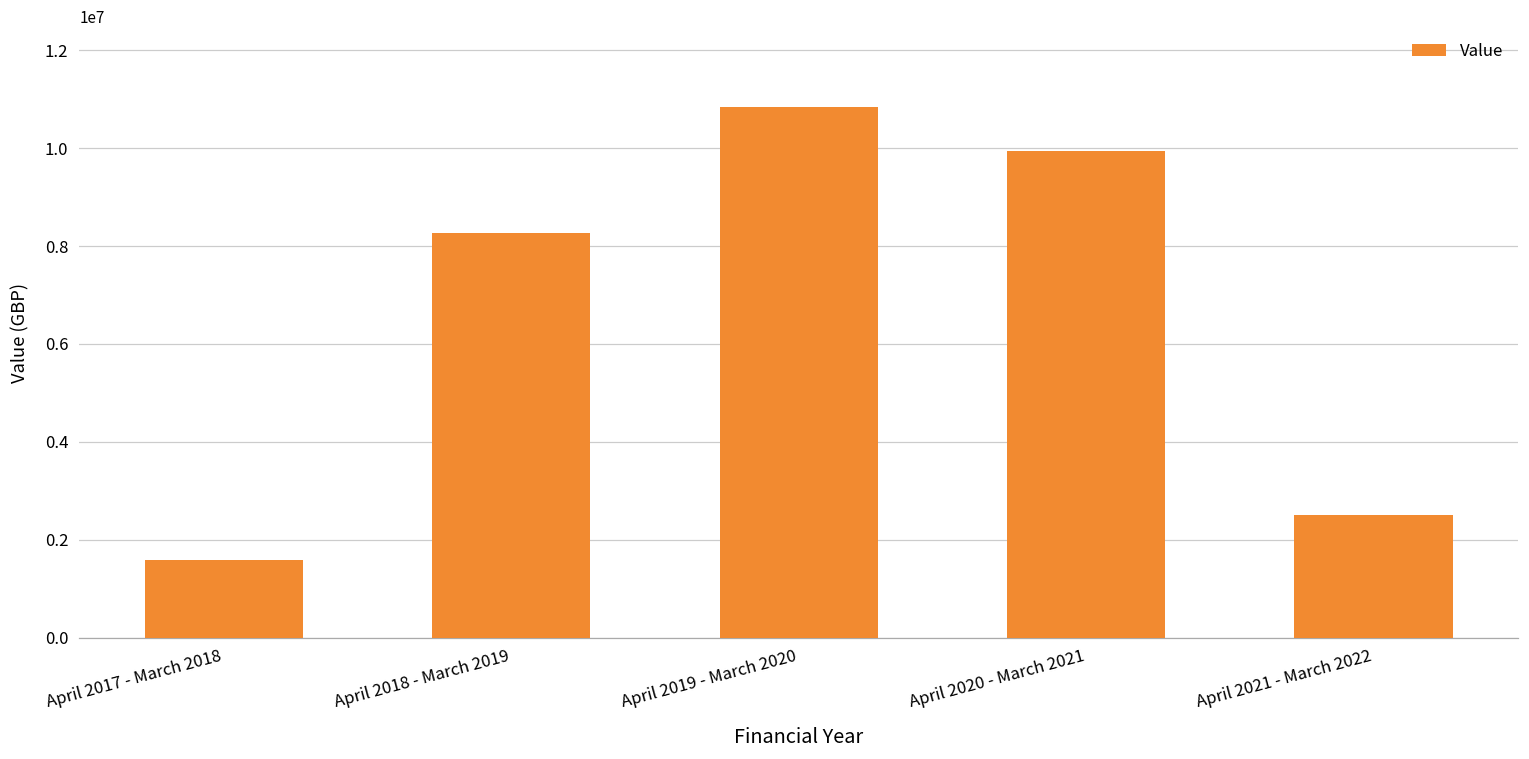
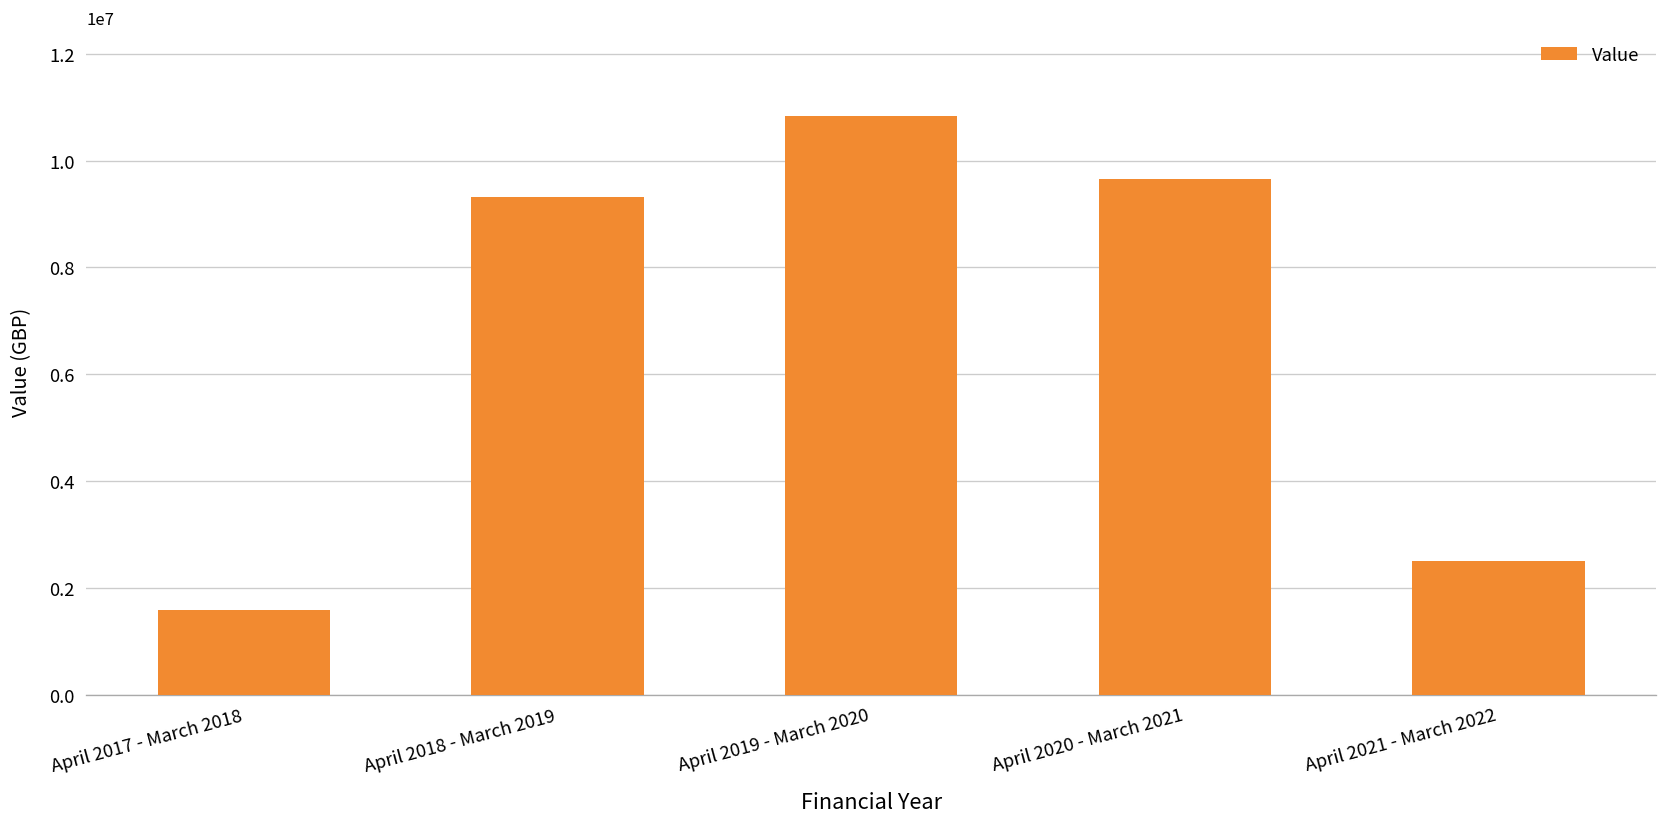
April 2018 - March 2019: 8300000 -> 9300000
April 2020 - March 2021: 9900000 -> 9700000
